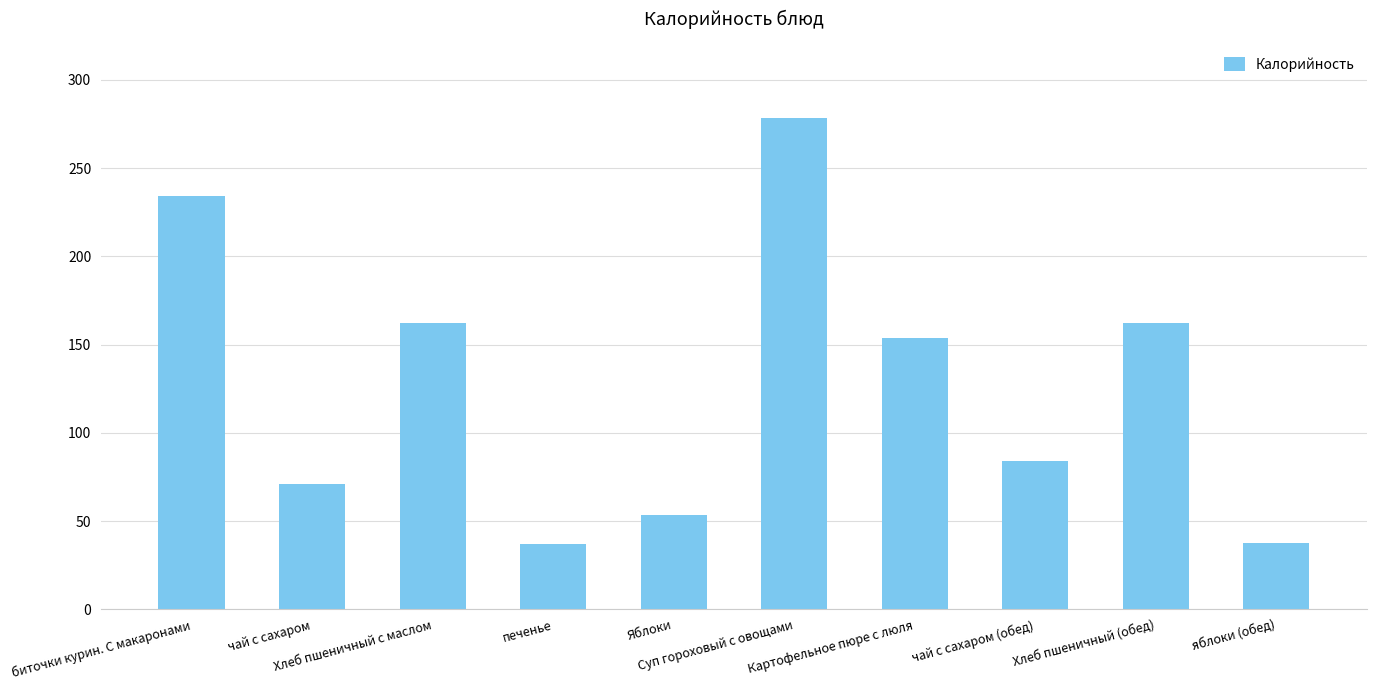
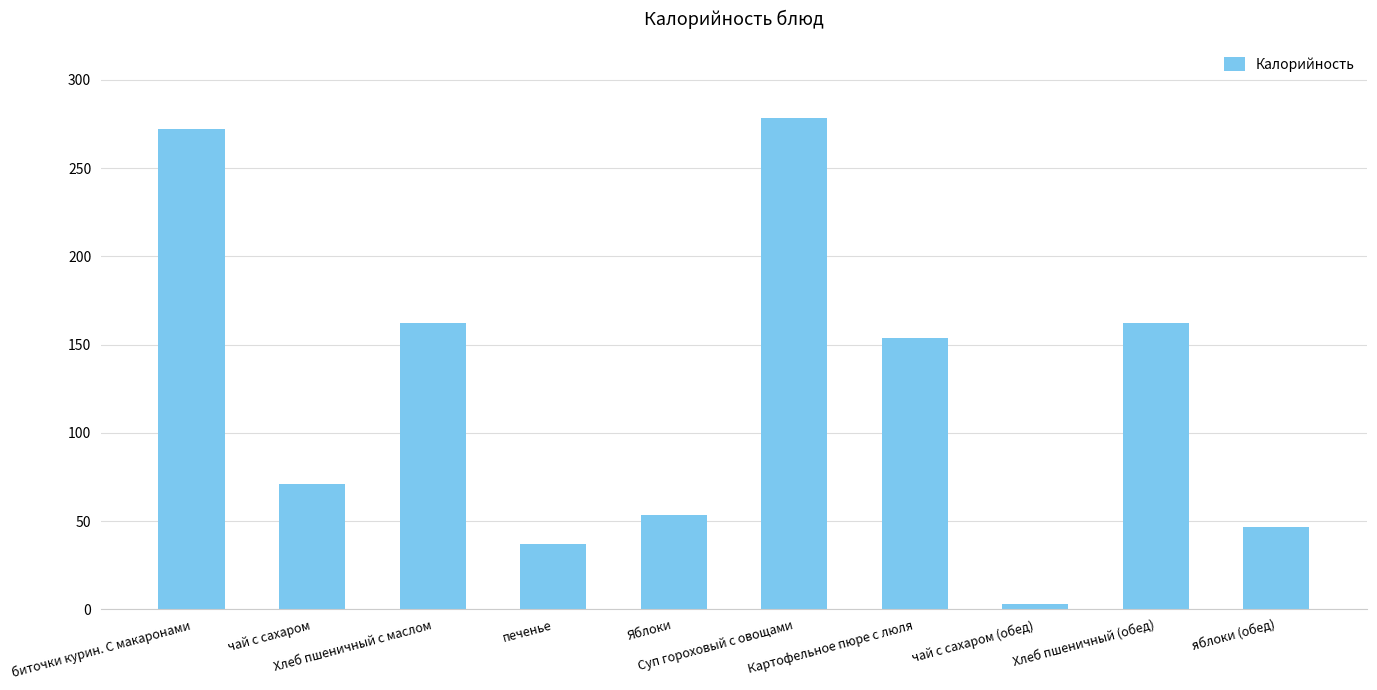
биточки курин. С макаронами: 234 -> 272
чай с сахаром (обед): 84 -> 3
яблоки (обед): 37 -> 46
